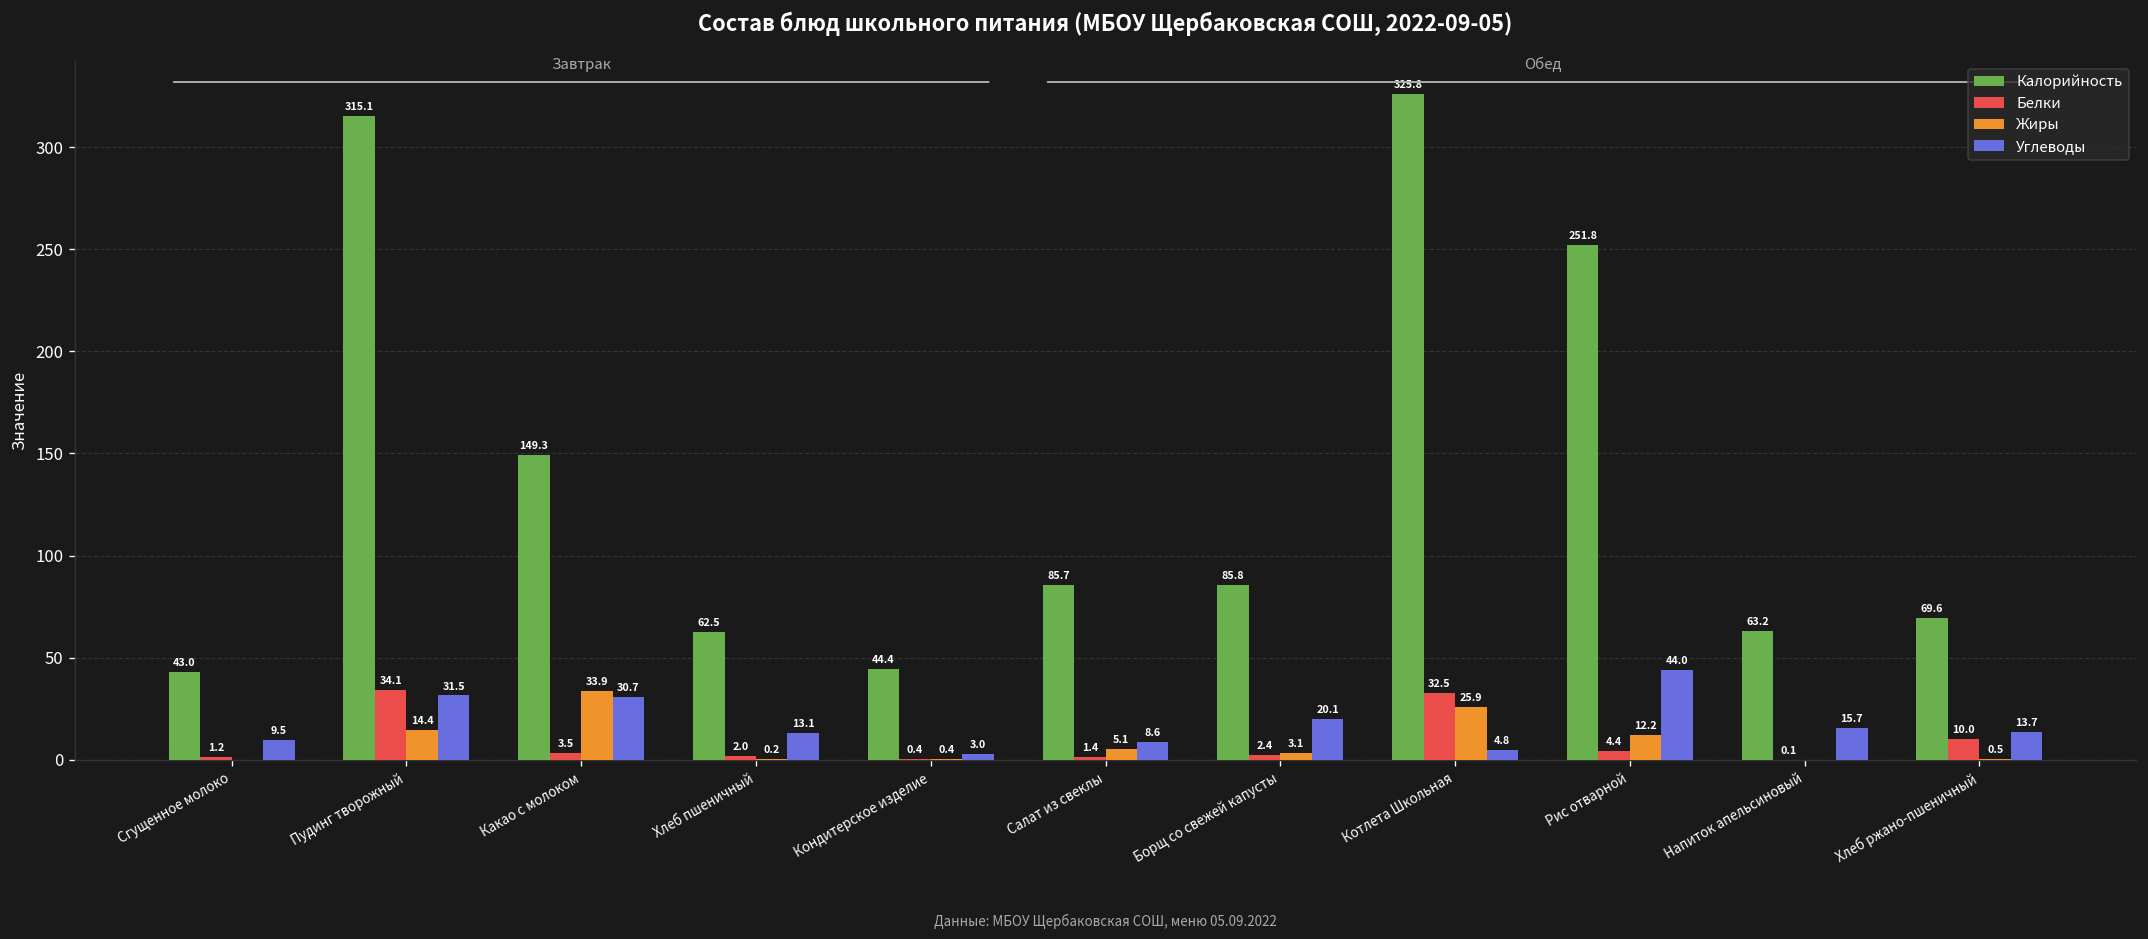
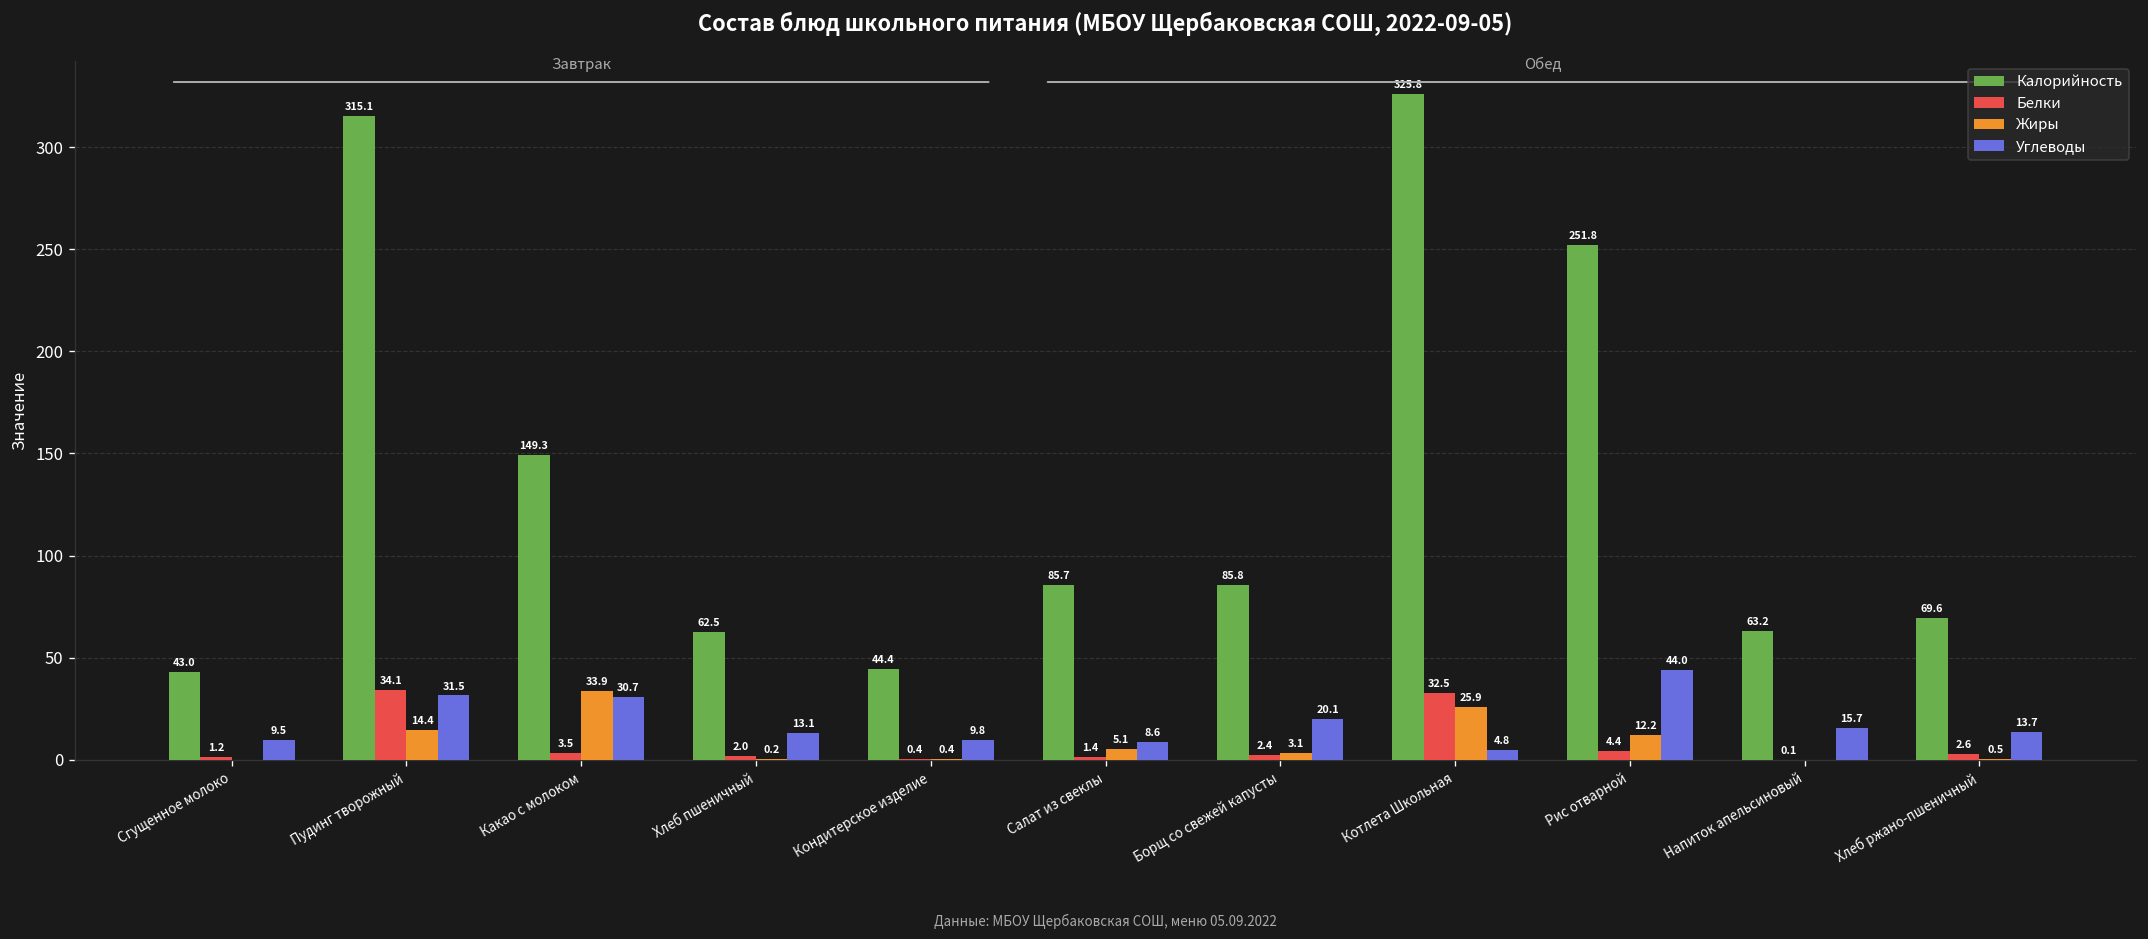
Углеводы, Кондитерское изделие: 3.0 -> 9.8
Белки, Хлеб ржано-пшеничный: 10.0 -> 2.6
